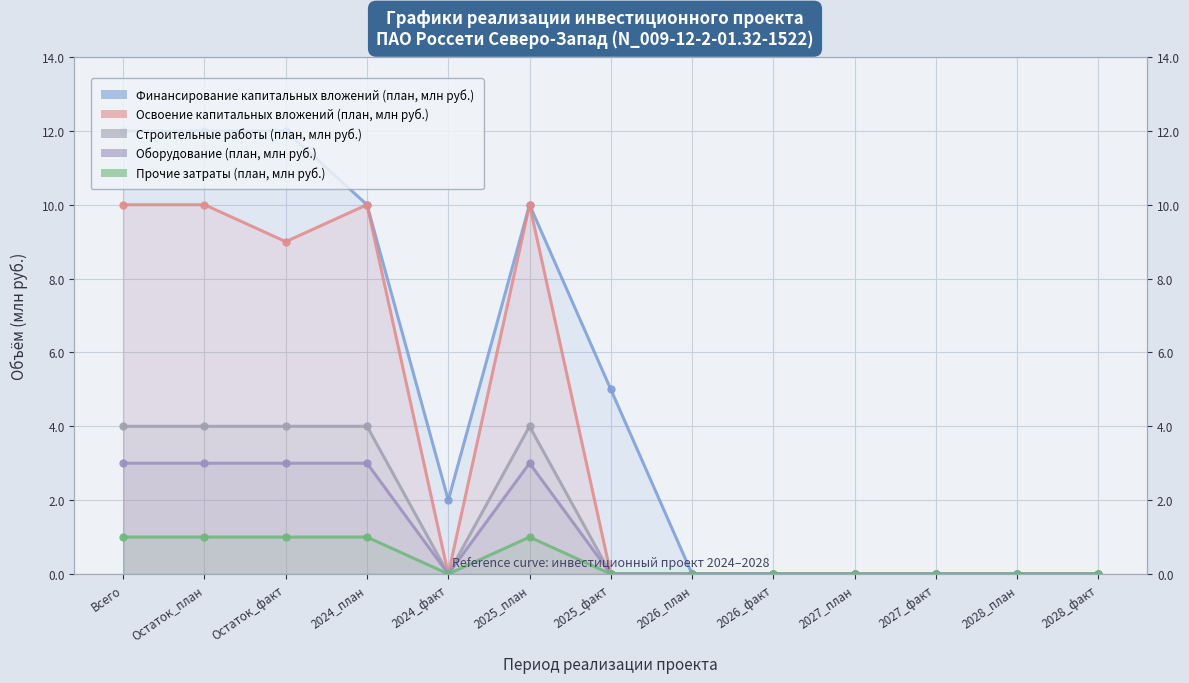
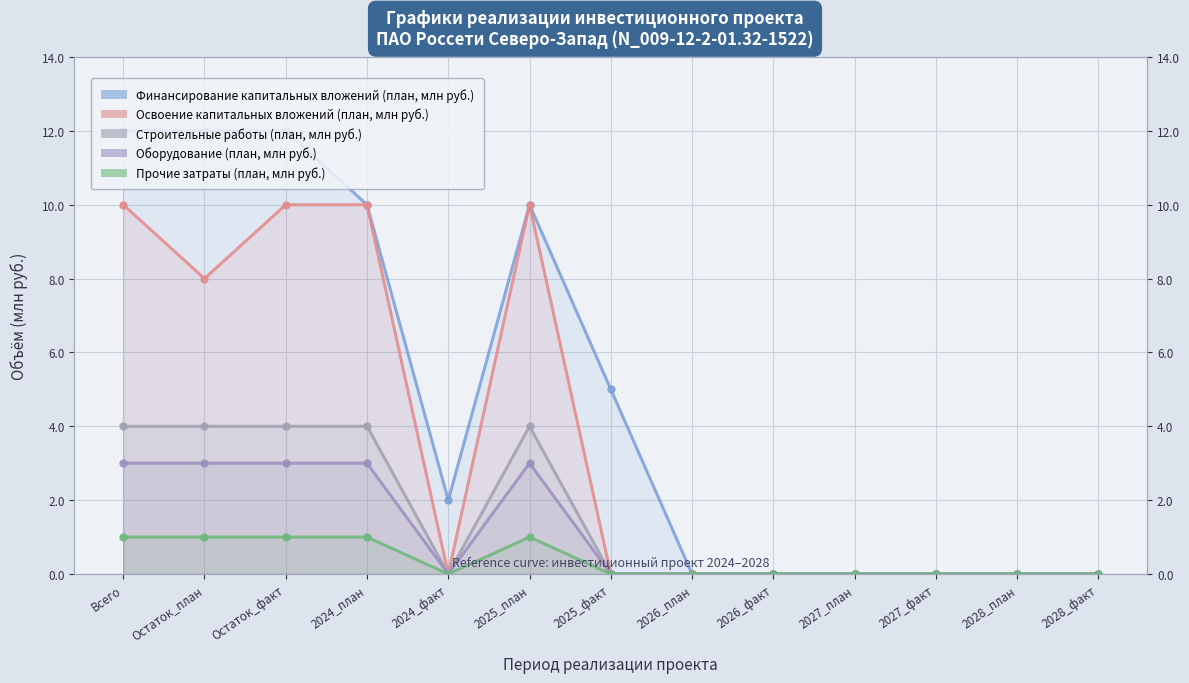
Освоение капитальных вложений (план, млн руб.), Остаток_план: 10 -> 8
Освоение капитальных вложений (план, млн руб.), Остаток_факт: 9 -> 10
